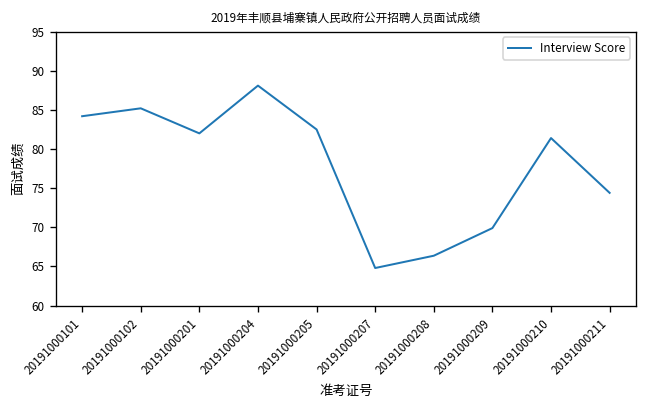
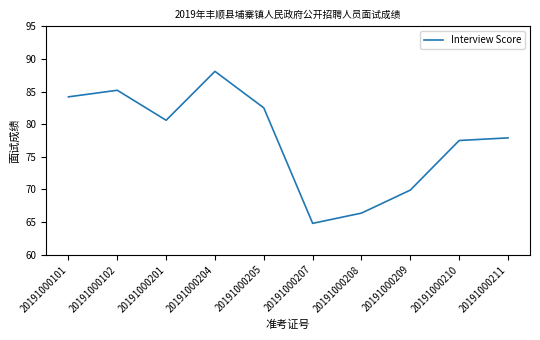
20191000201: 82 -> 81
20191000210: 81 -> 78
20191000211: 74 -> 78
